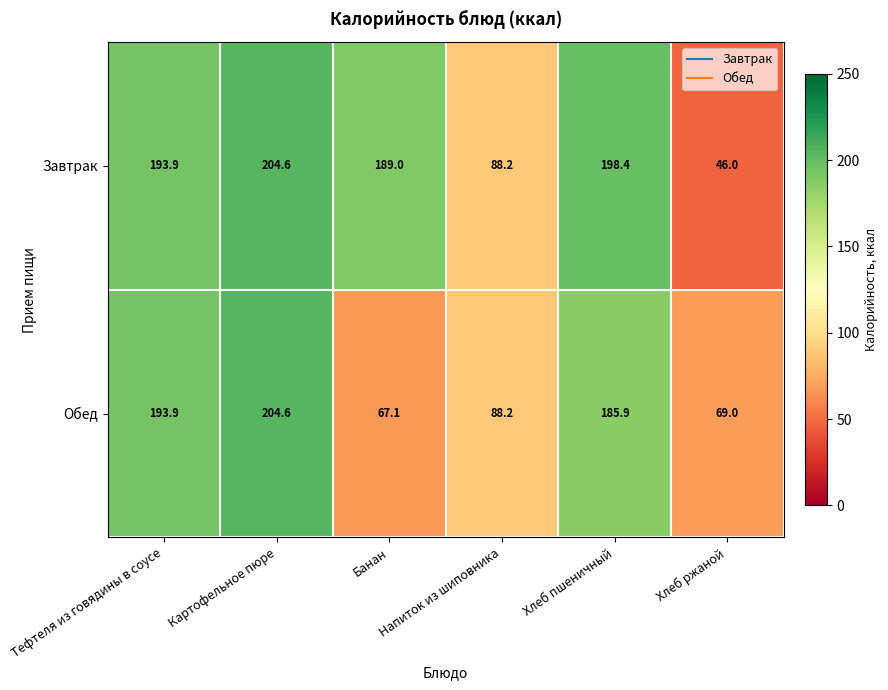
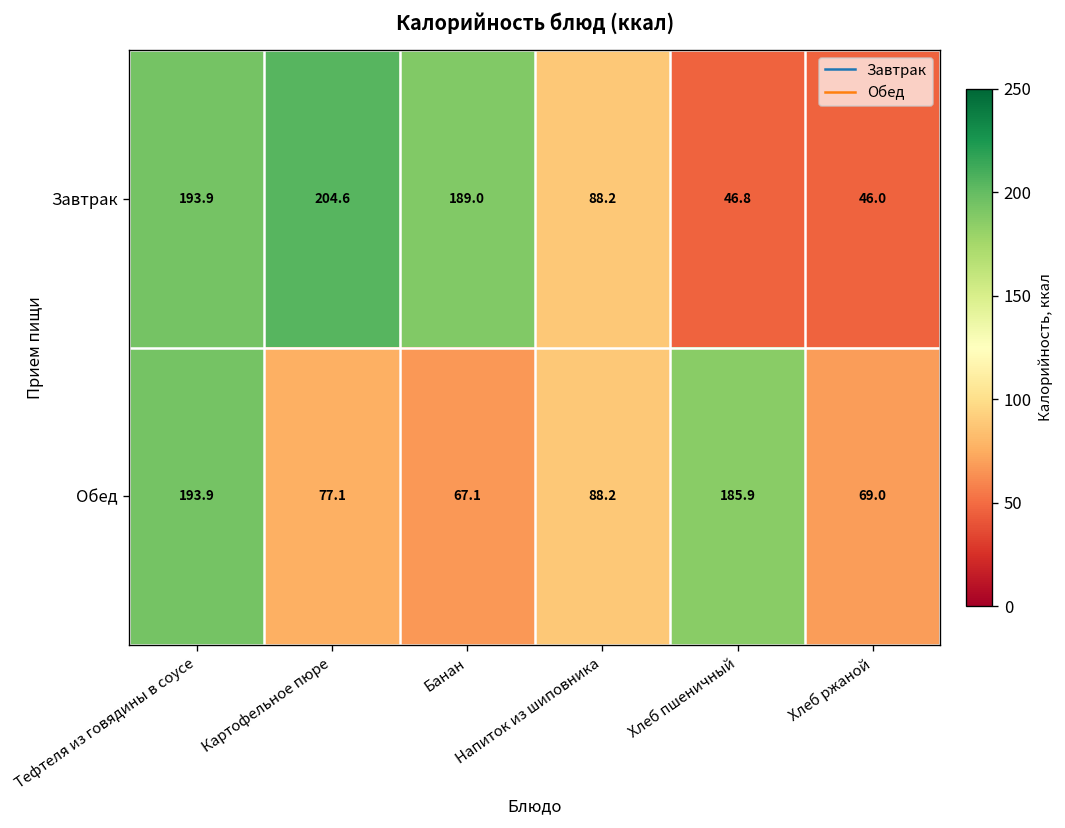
Завтрак, Хлеб пшеничный: 198.4 -> 46.8
Обед, Картофельное пюре: 204.6 -> 77.1
